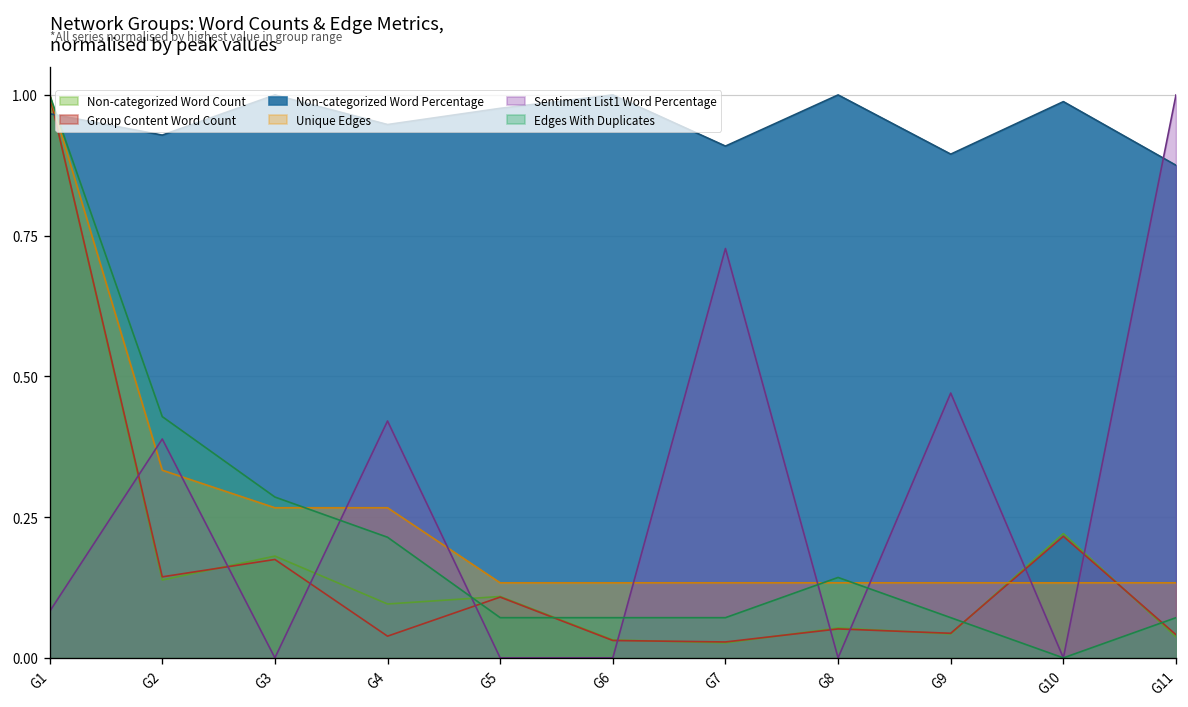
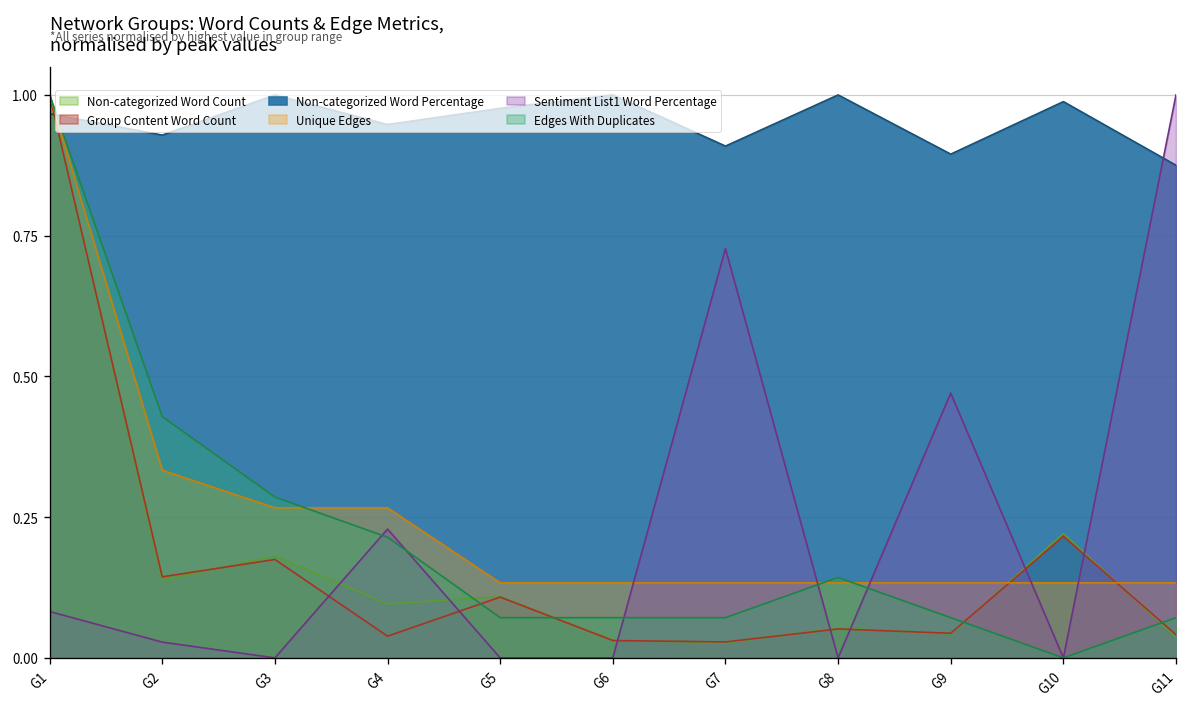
Sentiment List1 Word Percentage, G2: 0.39 -> 0.03
Sentiment List1 Word Percentage, G4: 0.42 -> 0.23
